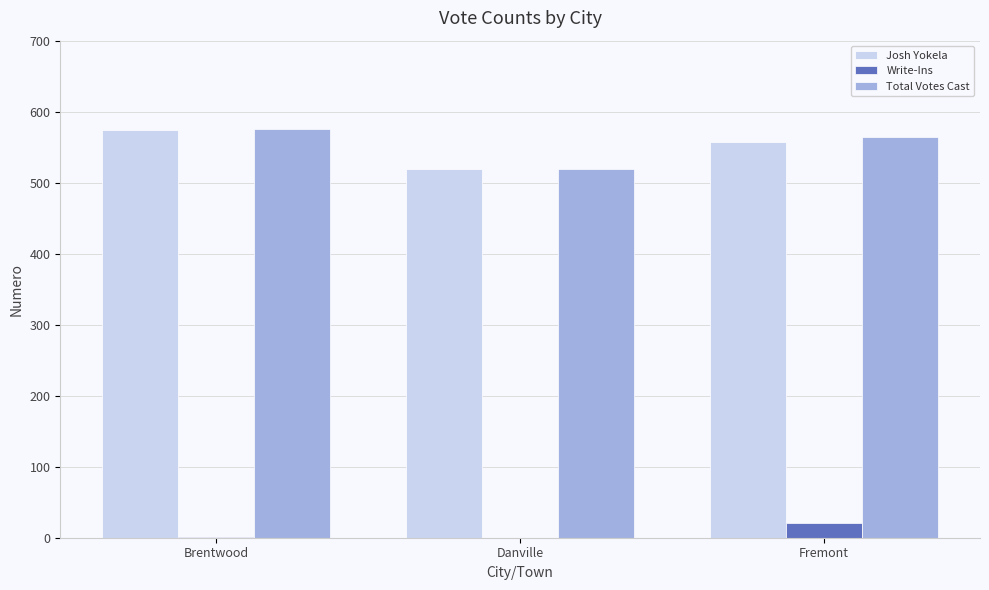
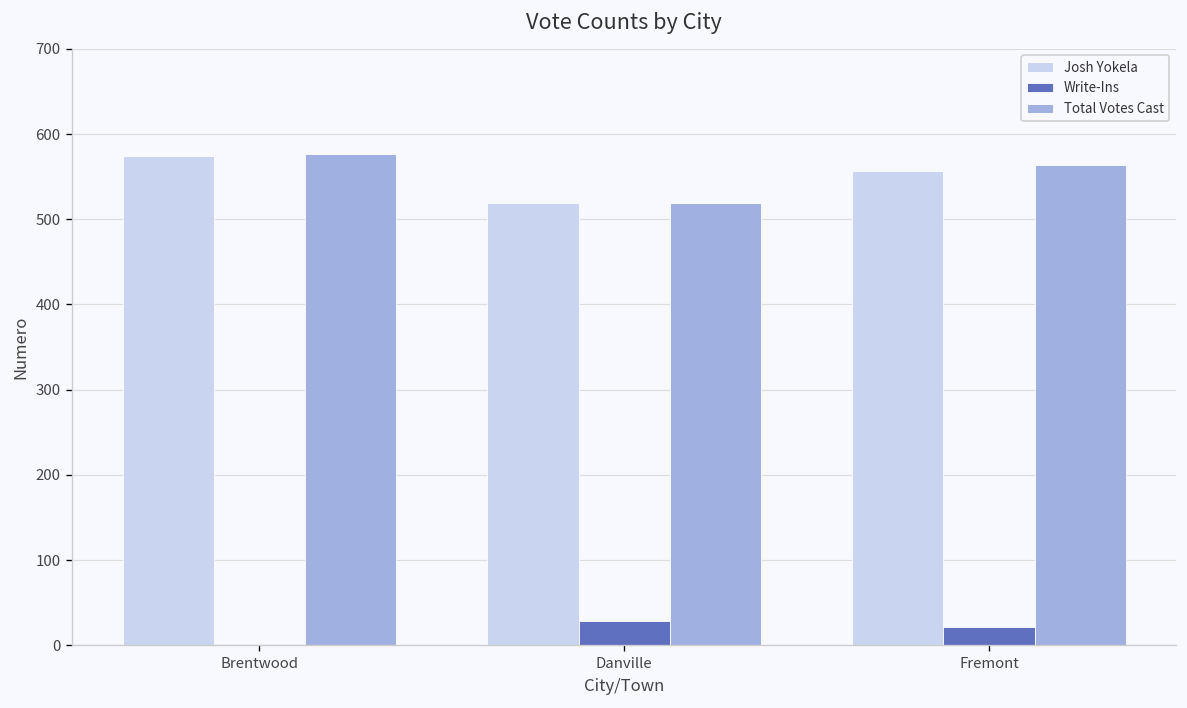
Write-Ins, Danville: 0 -> 30
